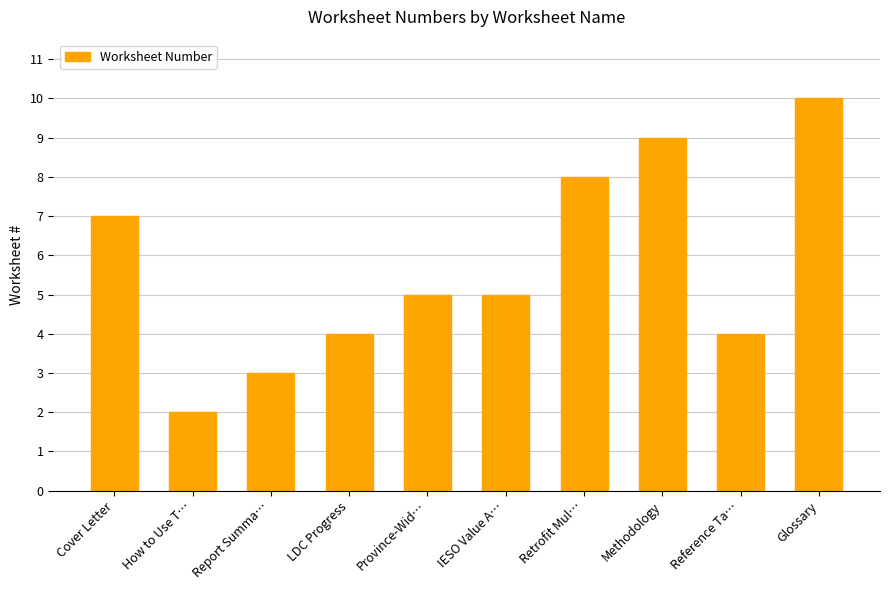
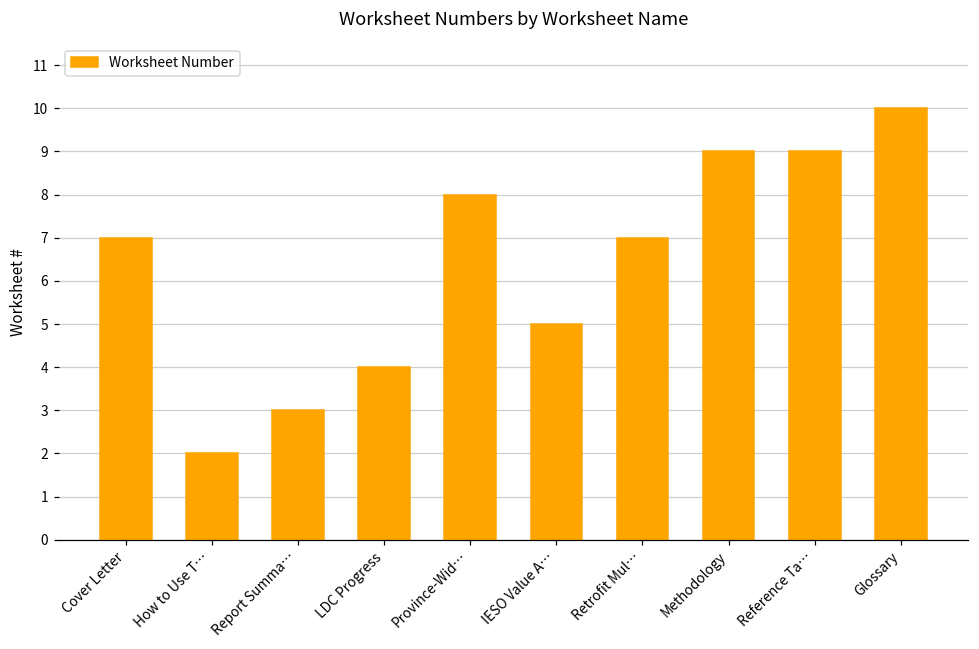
Province-Wid…: 5 -> 8
Retrofit Mul…: 8 -> 7
Reference Ta…: 4 -> 9
